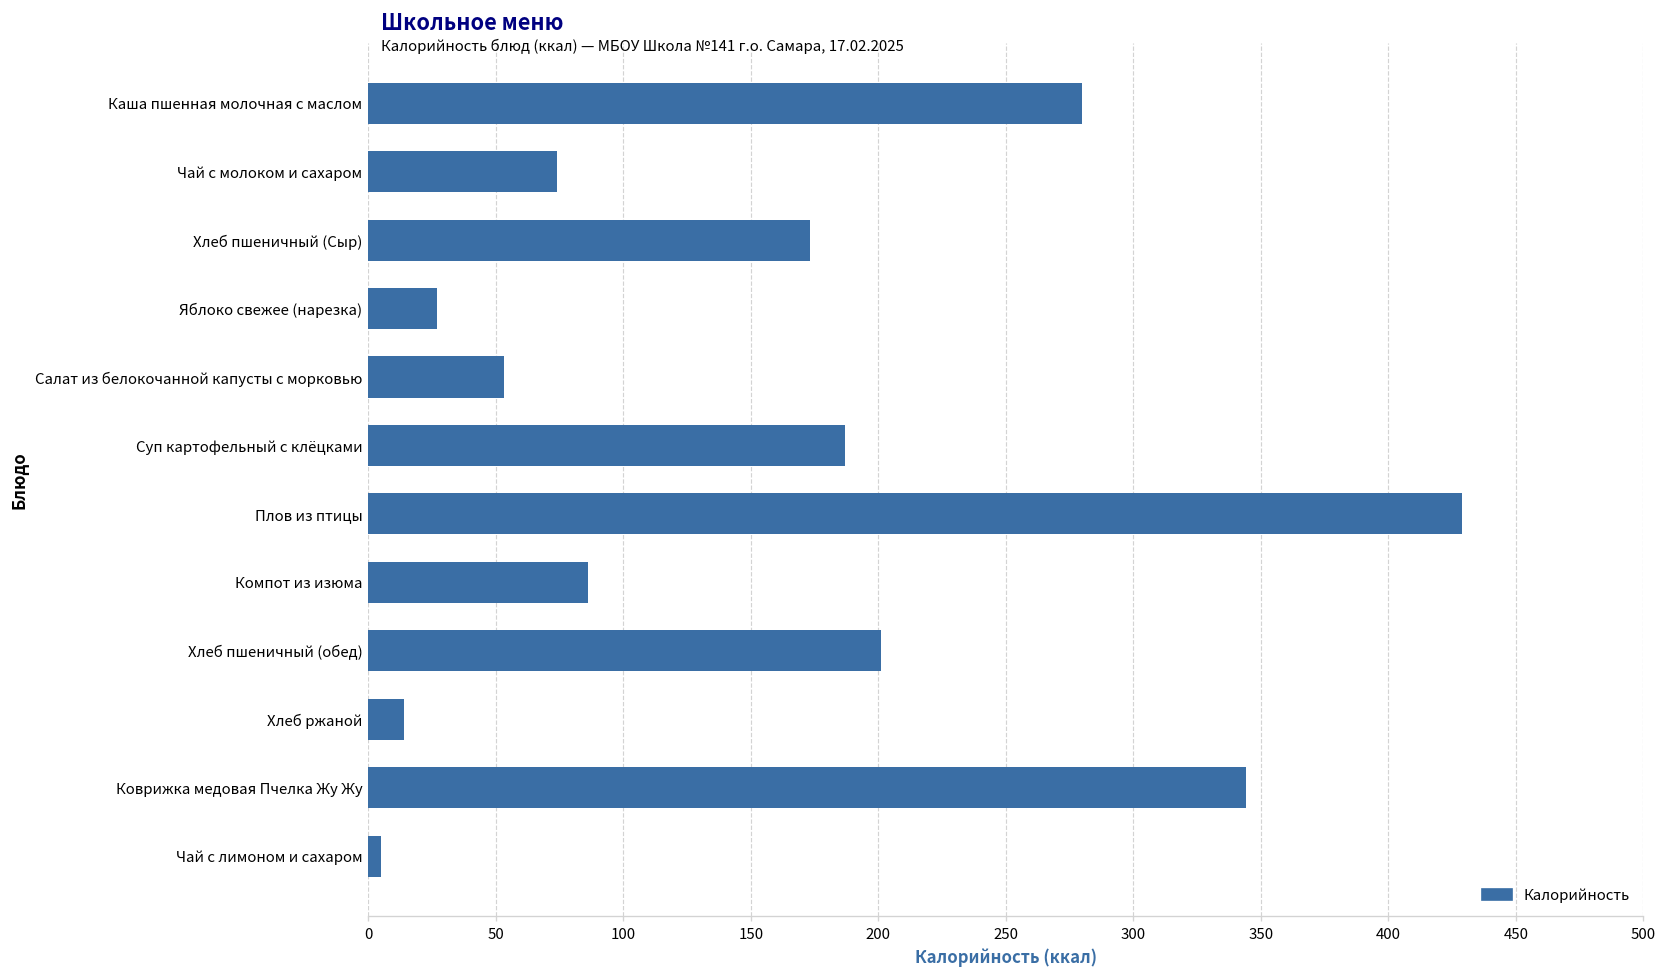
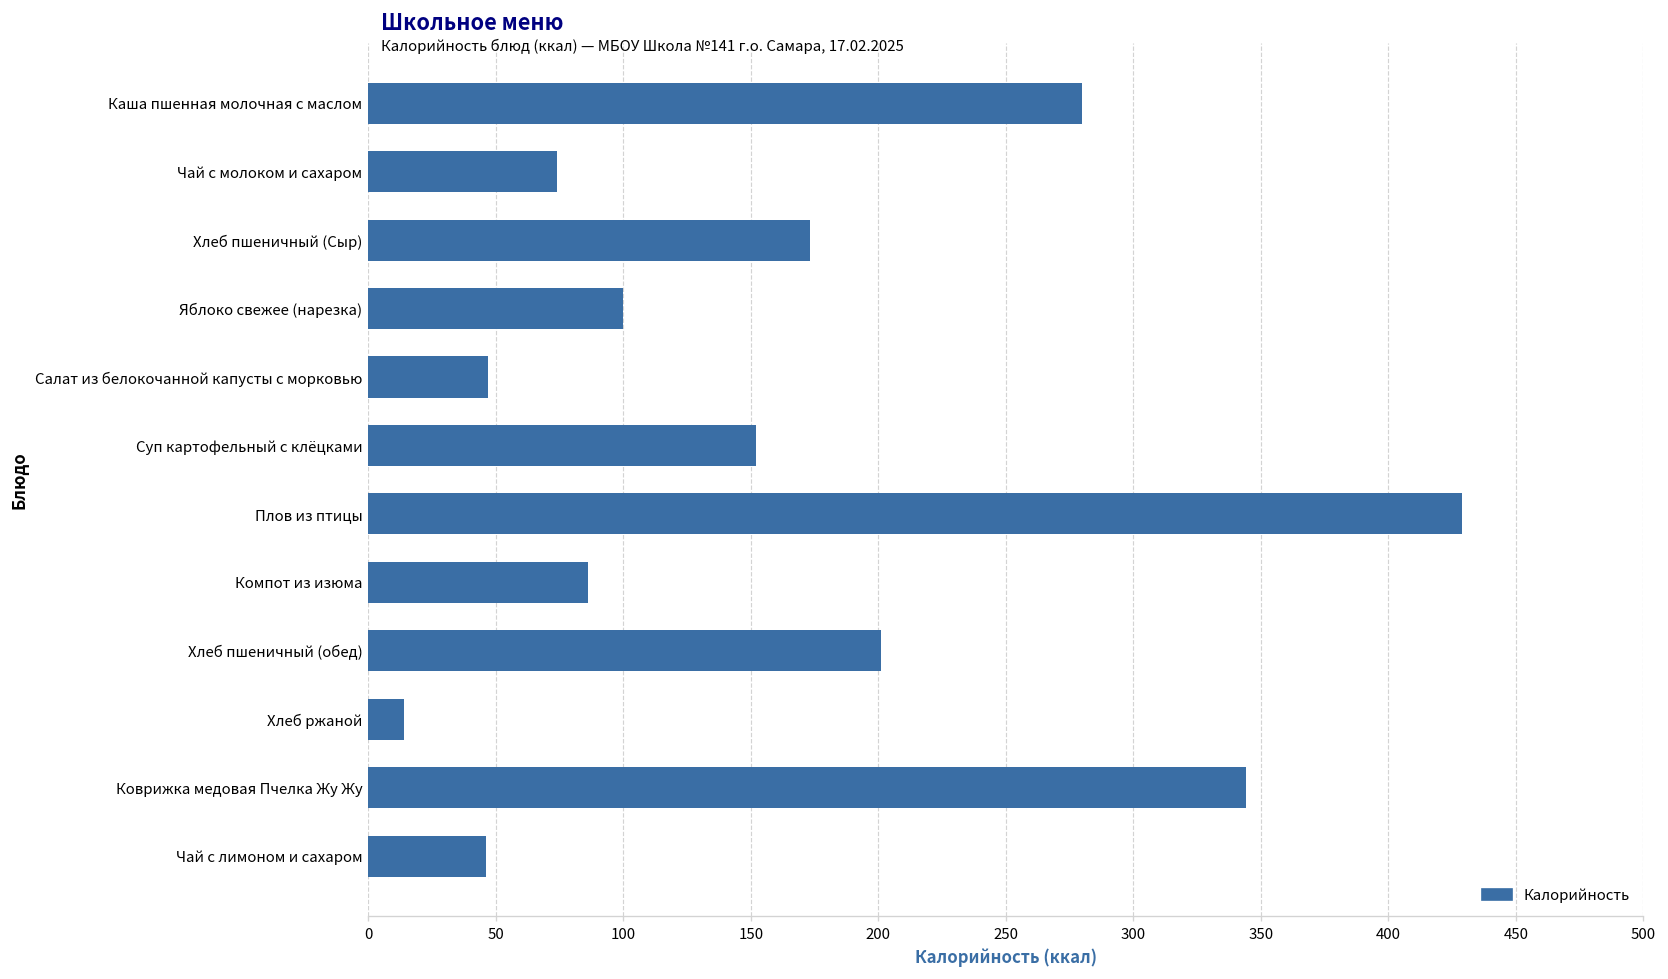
Яблоко свежее (нарезка): 27 -> 100
Салат из белокочанной капусты с морковью: 53 -> 47
Суп картофельный с клёцками: 187 -> 152
Чай с лимоном и сахаром: 5 -> 46
